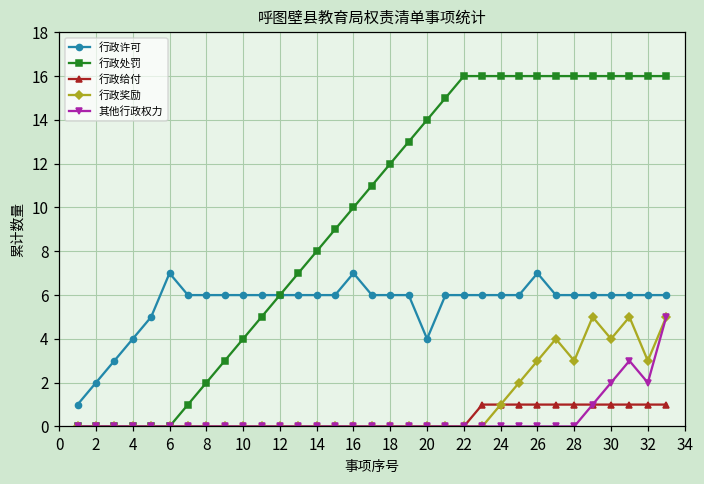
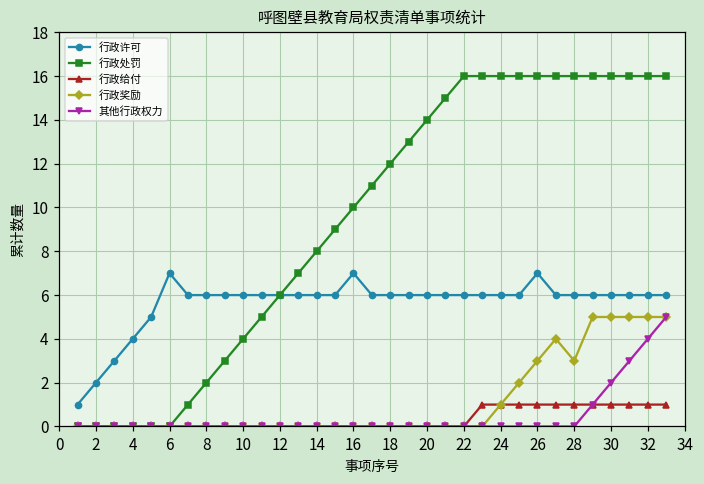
行政许可, 20: 4 -> 6
行政奖励, 30: 4 -> 5
行政奖励, 32: 3 -> 5
其他行政权力, 32: 2 -> 4
